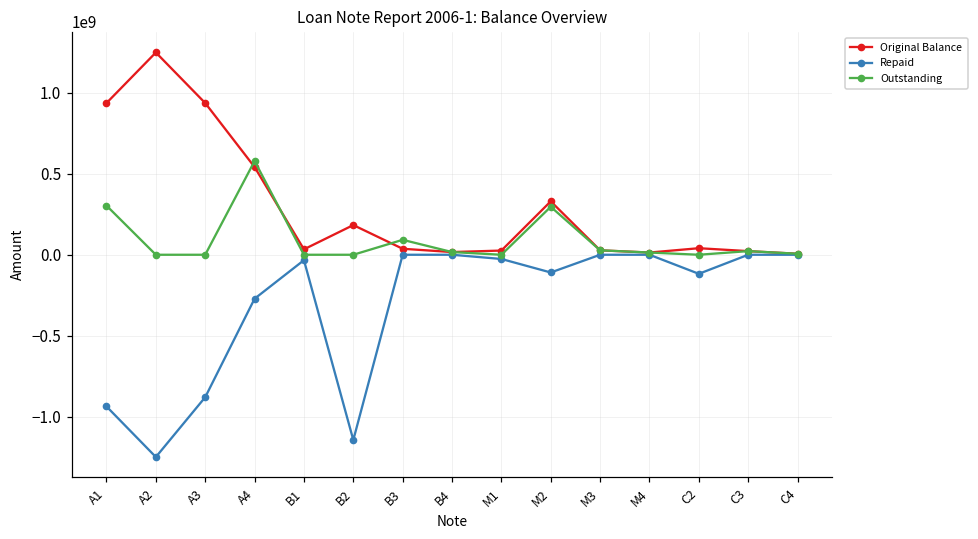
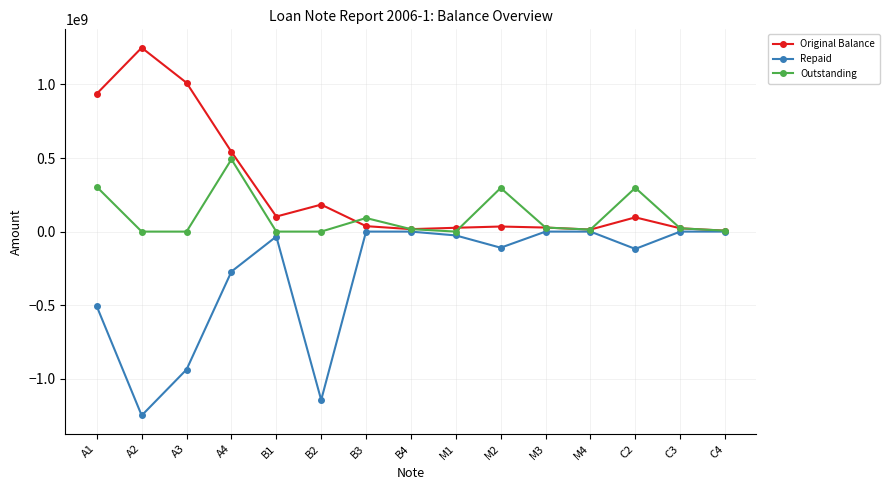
Repaid, A1: -940000000 -> -510000000
Original Balance, A3: 940000000 -> 1010000000
Repaid, A3: -880000000 -> -940000000
Outstanding, A4: 580000000 -> 490000000
Original Balance, B1: 30000000 -> 100000000
Original Balance, M2: 330000000 -> 30000000
Original Balance, C2: 40000000 -> 100000000
Outstanding, C2: 0 -> 300000000
